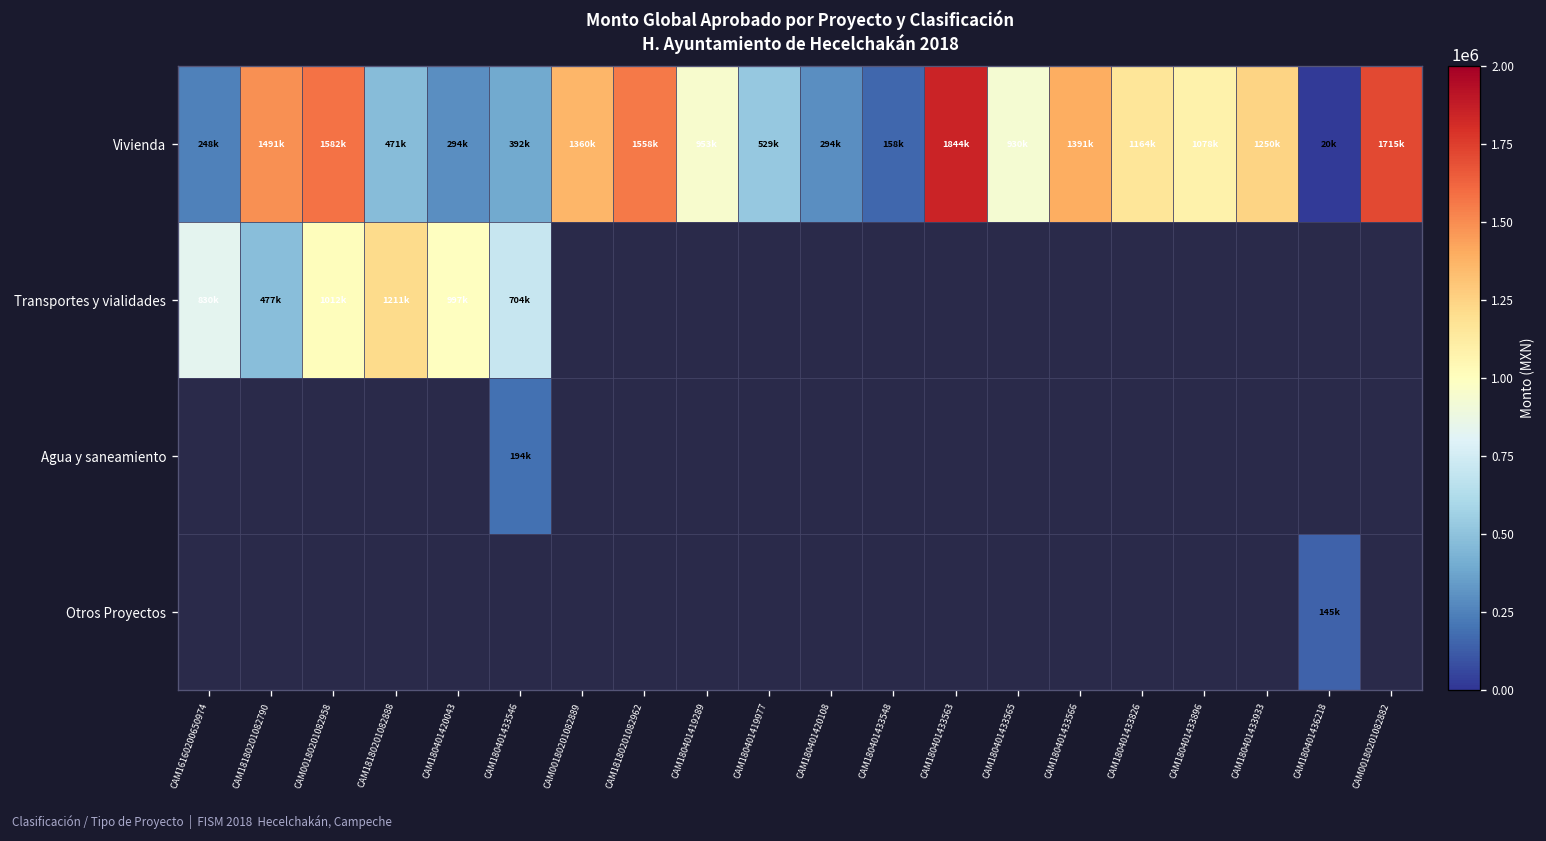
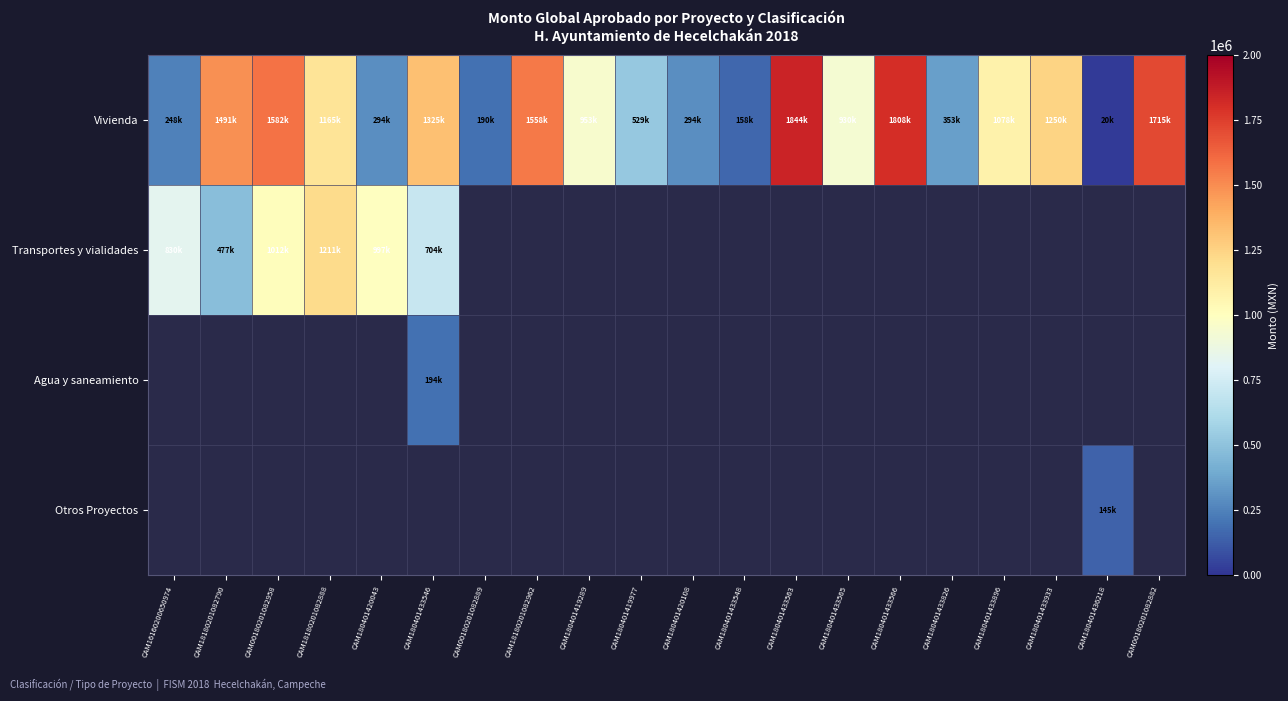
Vivienda, CAM18180201082888: 471k -> 1165k
Vivienda, CAM180401433546: 392k -> 1325k
Vivienda, CAM00180201082889: 1360k -> 190k
Vivienda, CAM180401433566: 1391k -> 1808k
Vivienda, CAM180401433826: 1164k -> 353k
